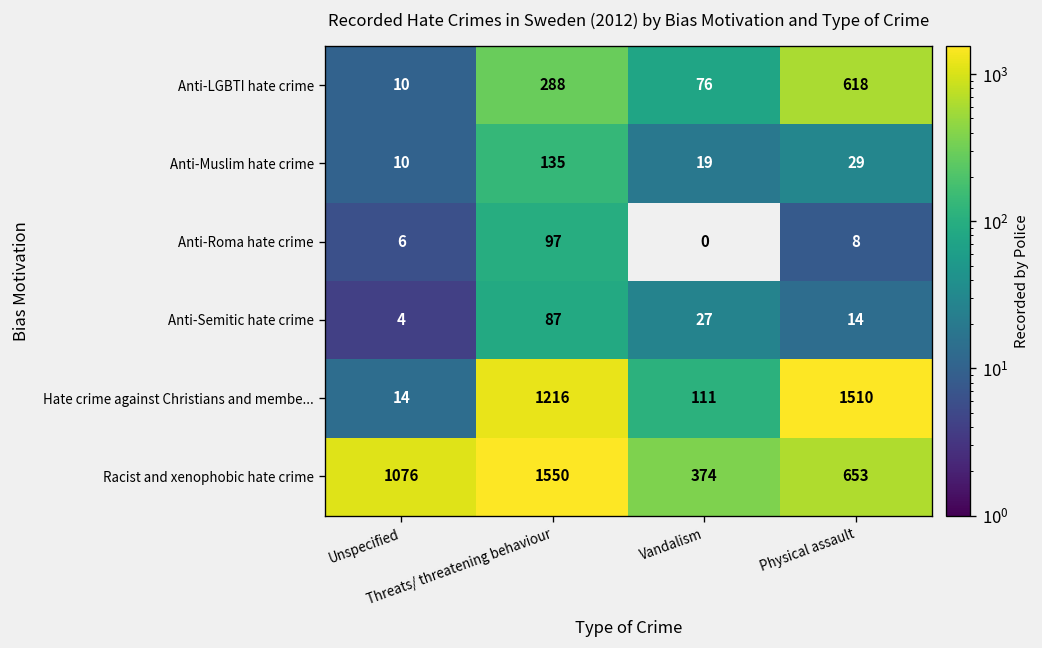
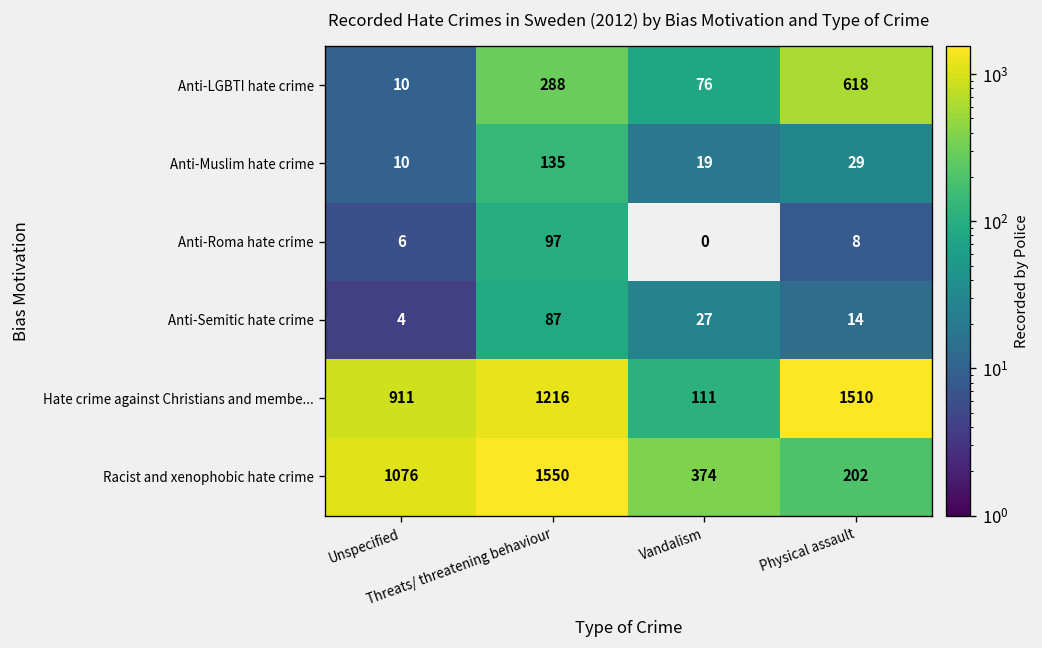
Hate crime against Christians and membe..., Unspecified: 14 -> 911
Racist and xenophobic hate crime, Physical assault: 653 -> 202
